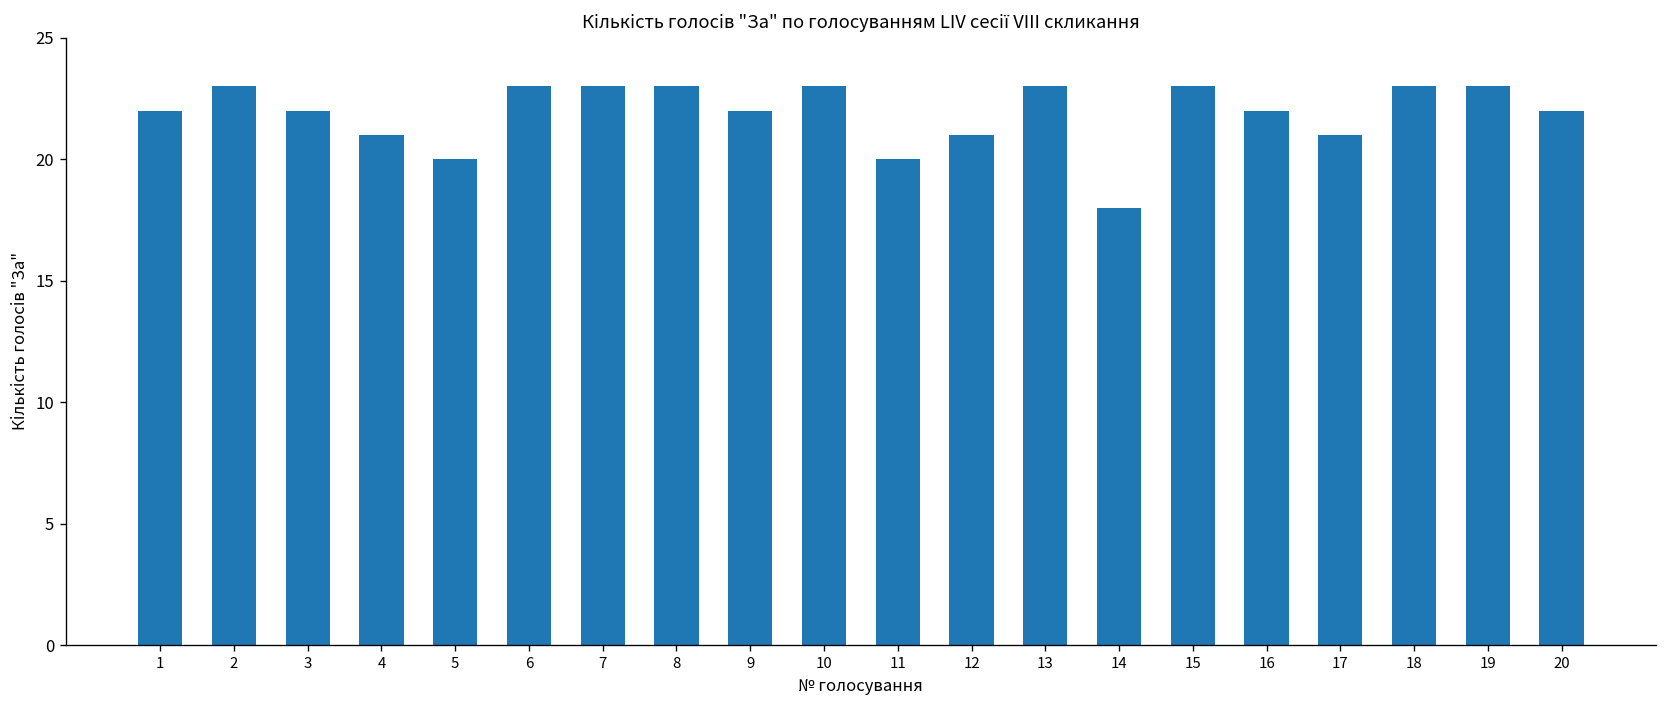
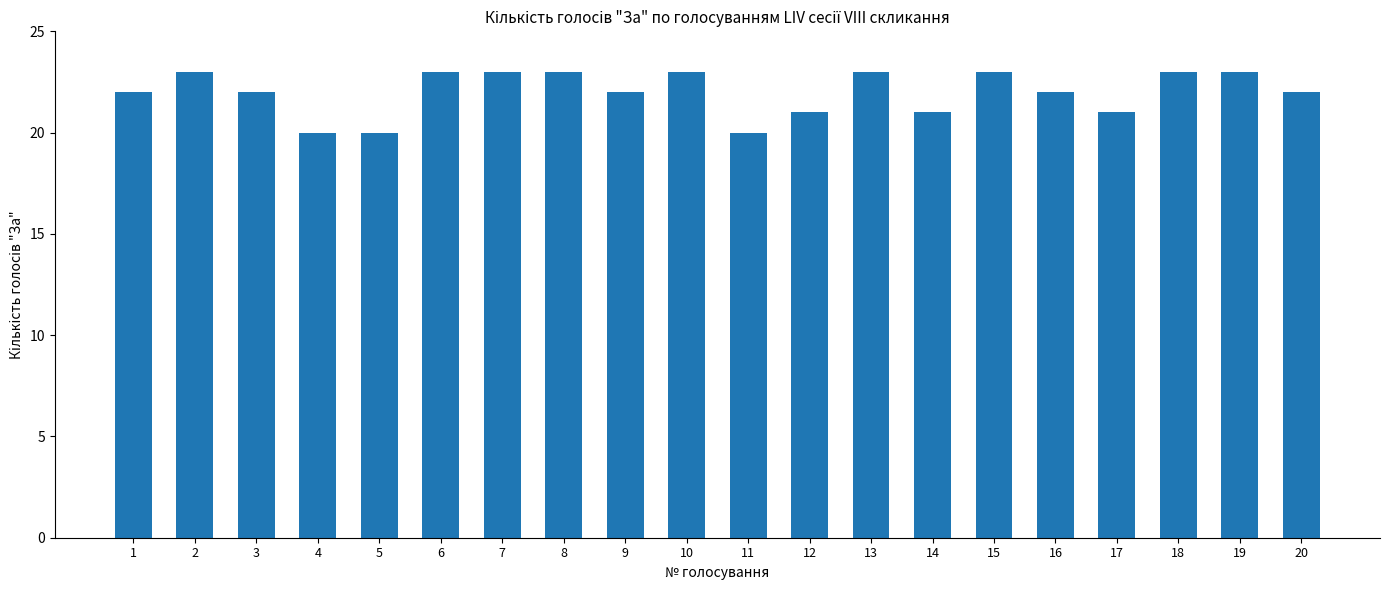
4: 21 -> 20
14: 18 -> 21
